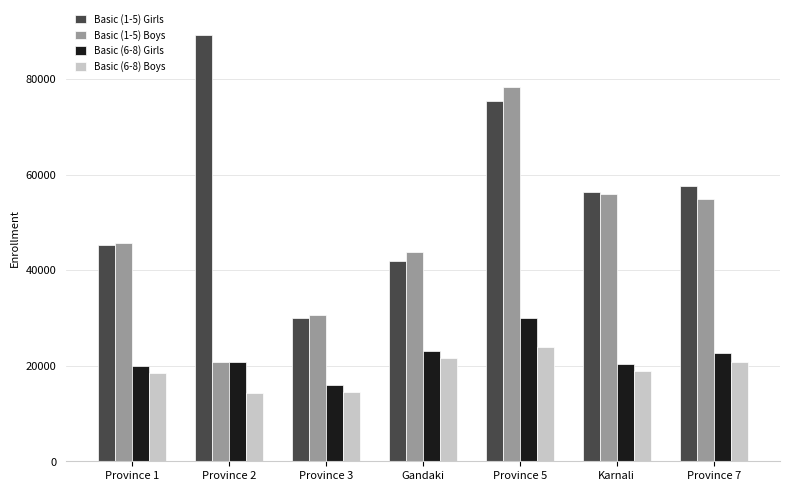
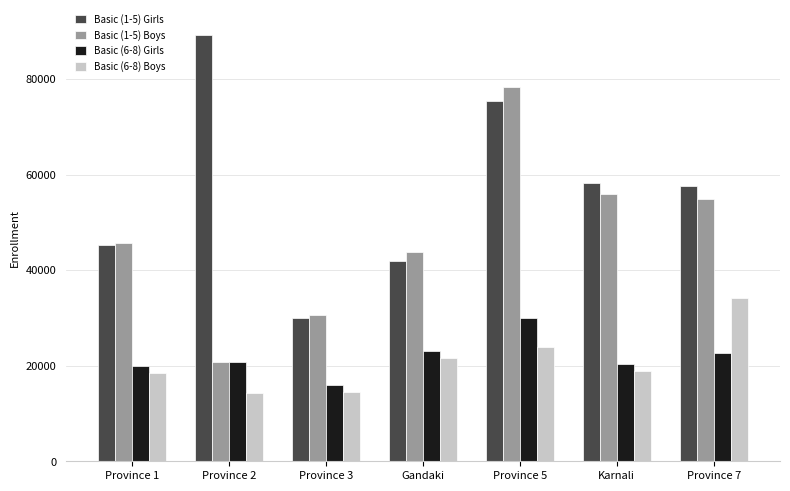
Basic (1-5) Girls, Karnali: 56000 -> 58000
Basic (6-8) Boys, Province 7: 21000 -> 34000
